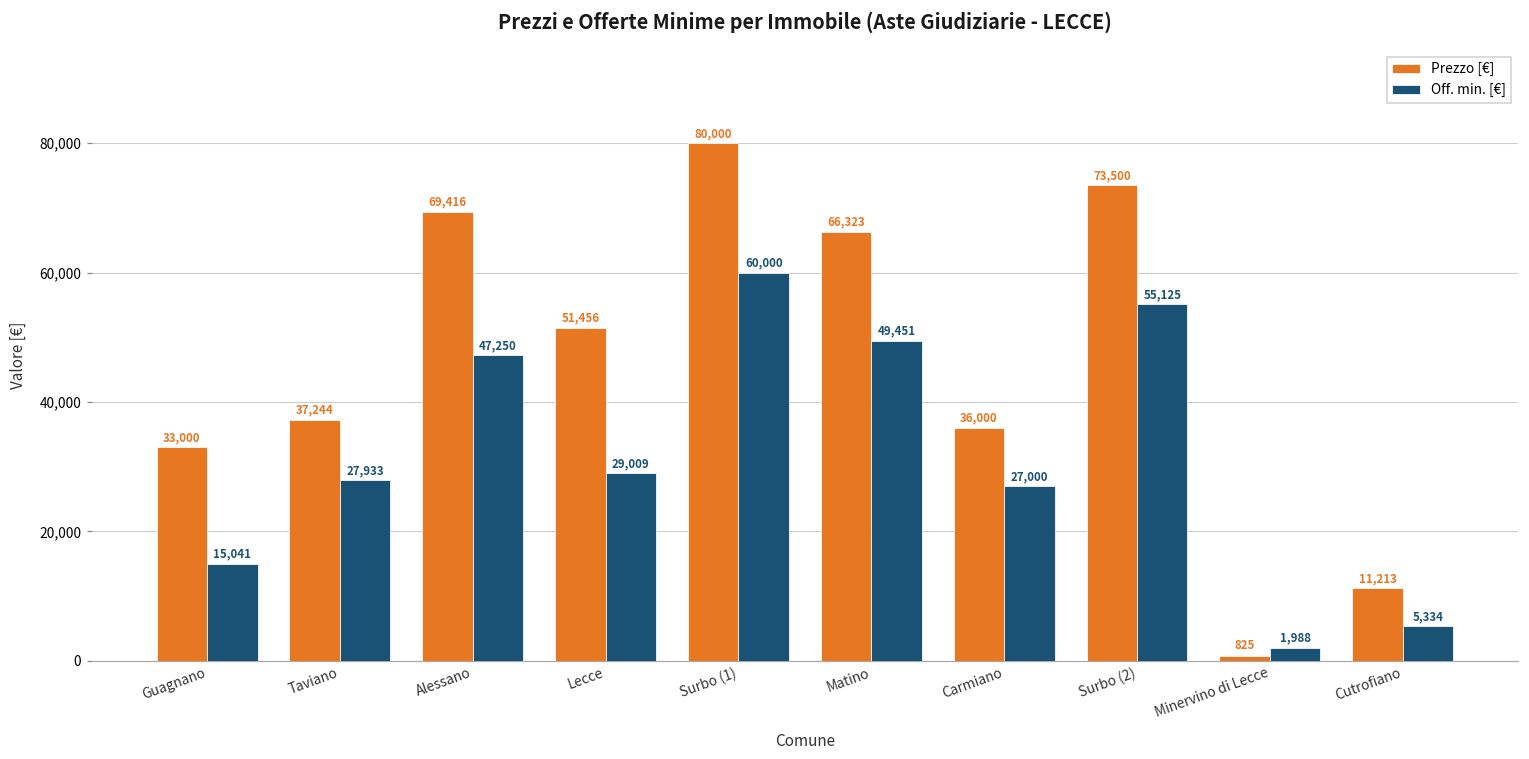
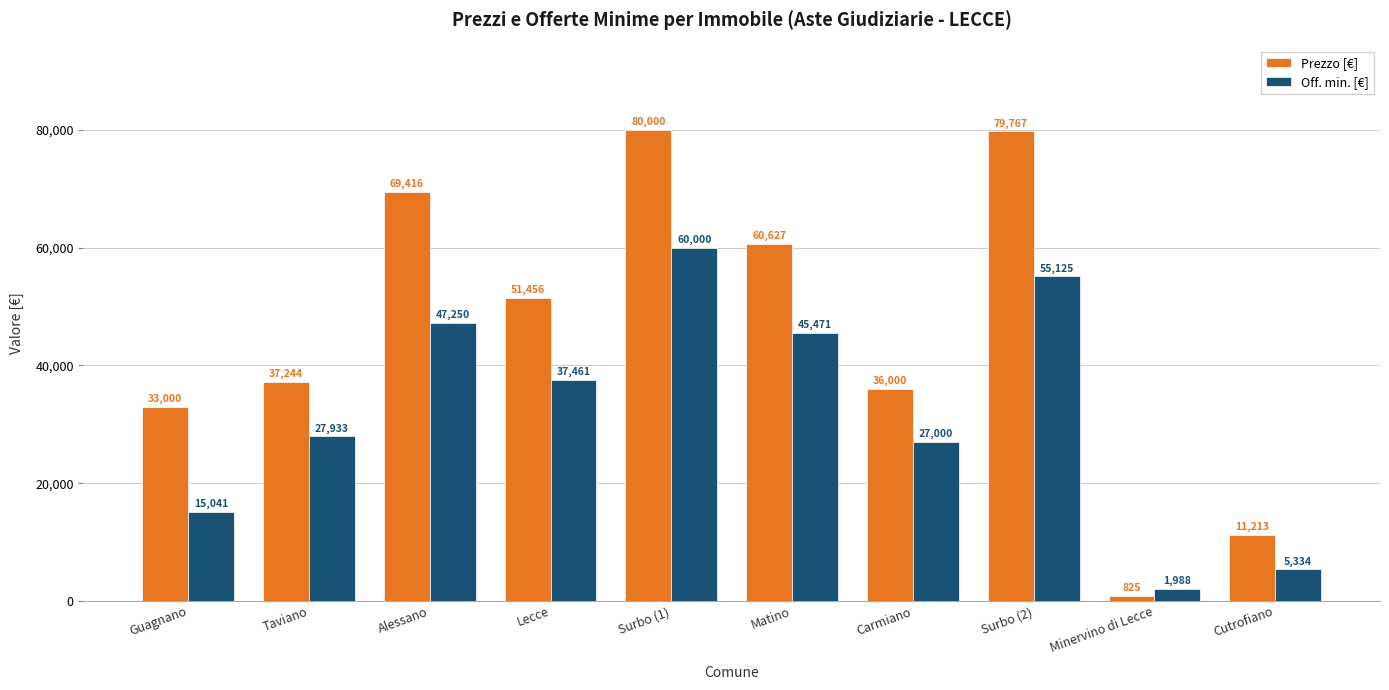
Off. min. [€], Lecce: 29,009 -> 37,461
Prezzo [€], Matino: 66,323 -> 60,627
Off. min. [€], Matino: 49,451 -> 45,471
Prezzo [€], Surbo (2): 73,500 -> 79,767
